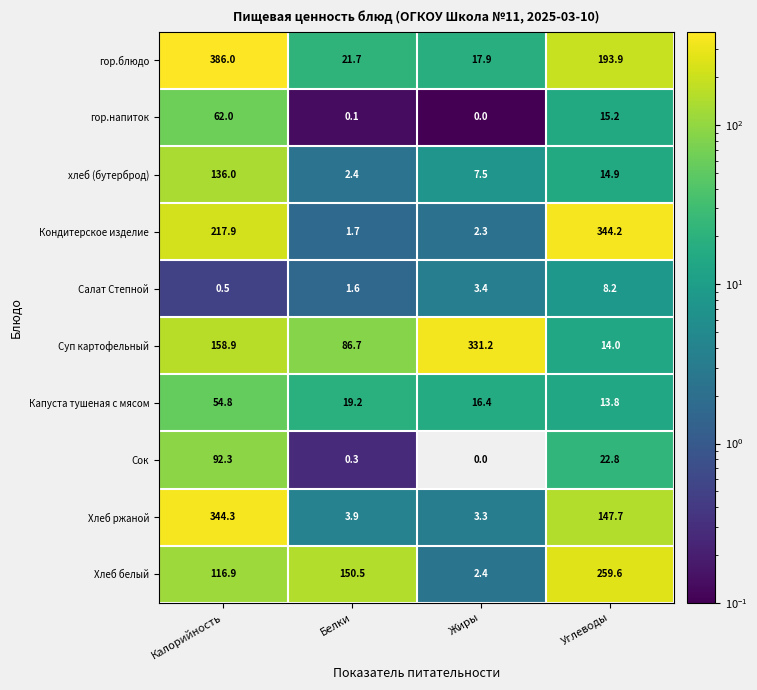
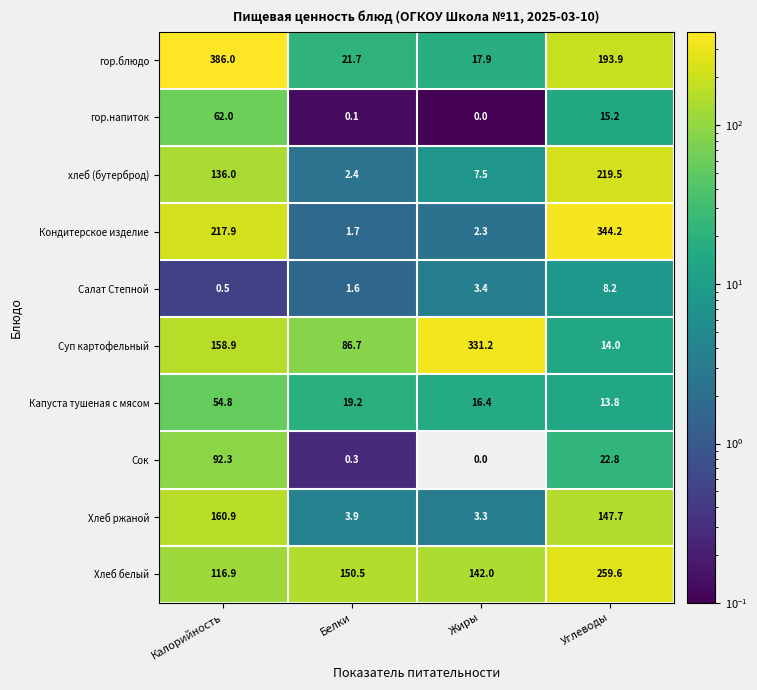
хлеб (бутерброд), Углеводы: 14.9 -> 219.5
Хлеб ржаной, Калорийность: 344.3 -> 160.9
Хлеб белый, Жиры: 2.4 -> 142.0
